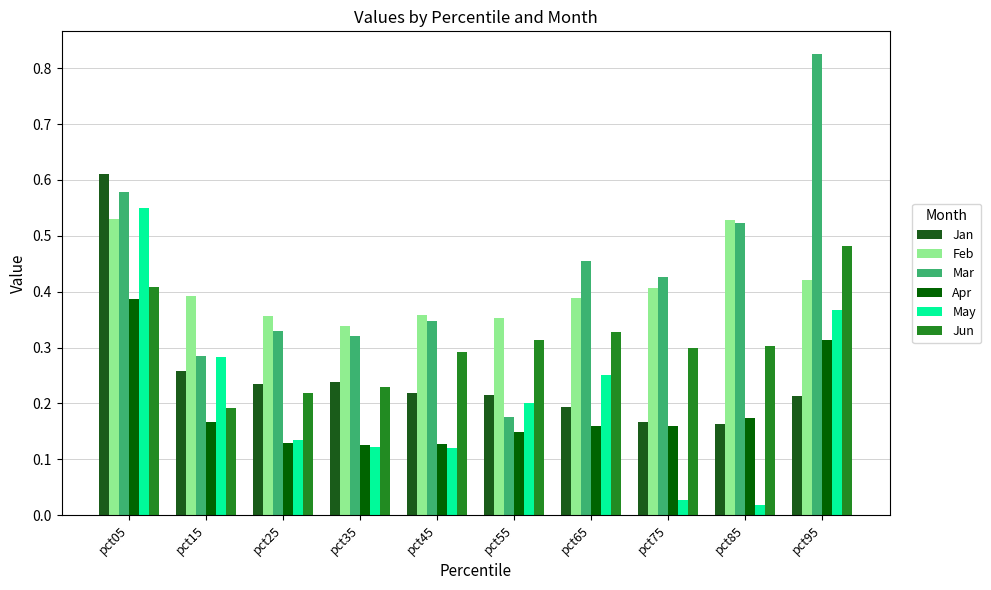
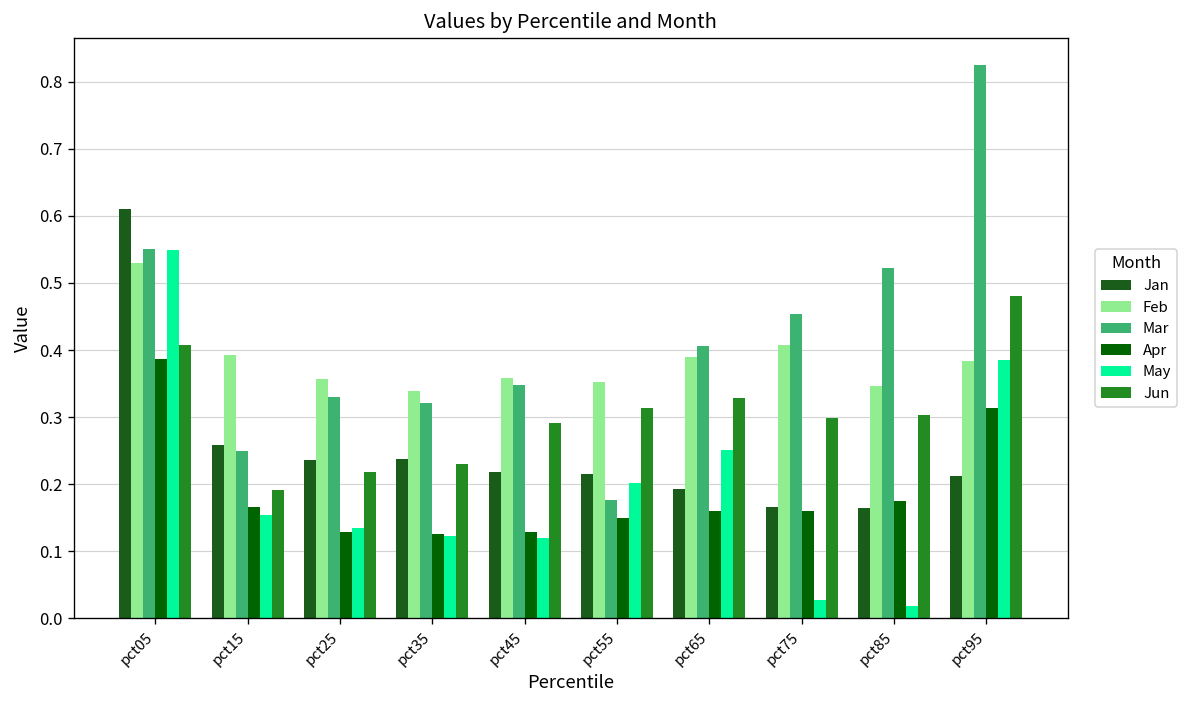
Mar, pct05: 0.58 -> 0.55
Mar, pct15: 0.28 -> 0.25
May, pct15: 0.28 -> 0.15
Mar, pct65: 0.45 -> 0.41
Mar, pct75: 0.43 -> 0.45
Feb, pct85: 0.53 -> 0.35
Feb, pct95: 0.42 -> 0.38
May, pct95: 0.37 -> 0.39
